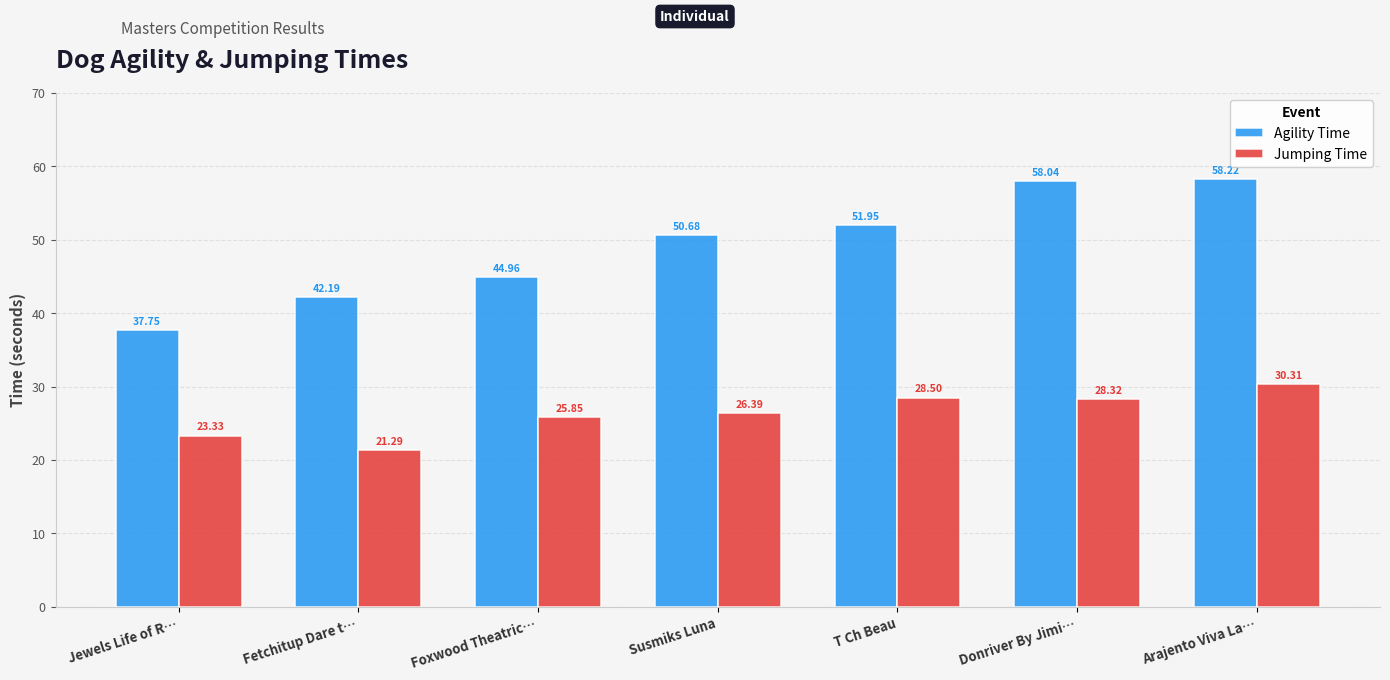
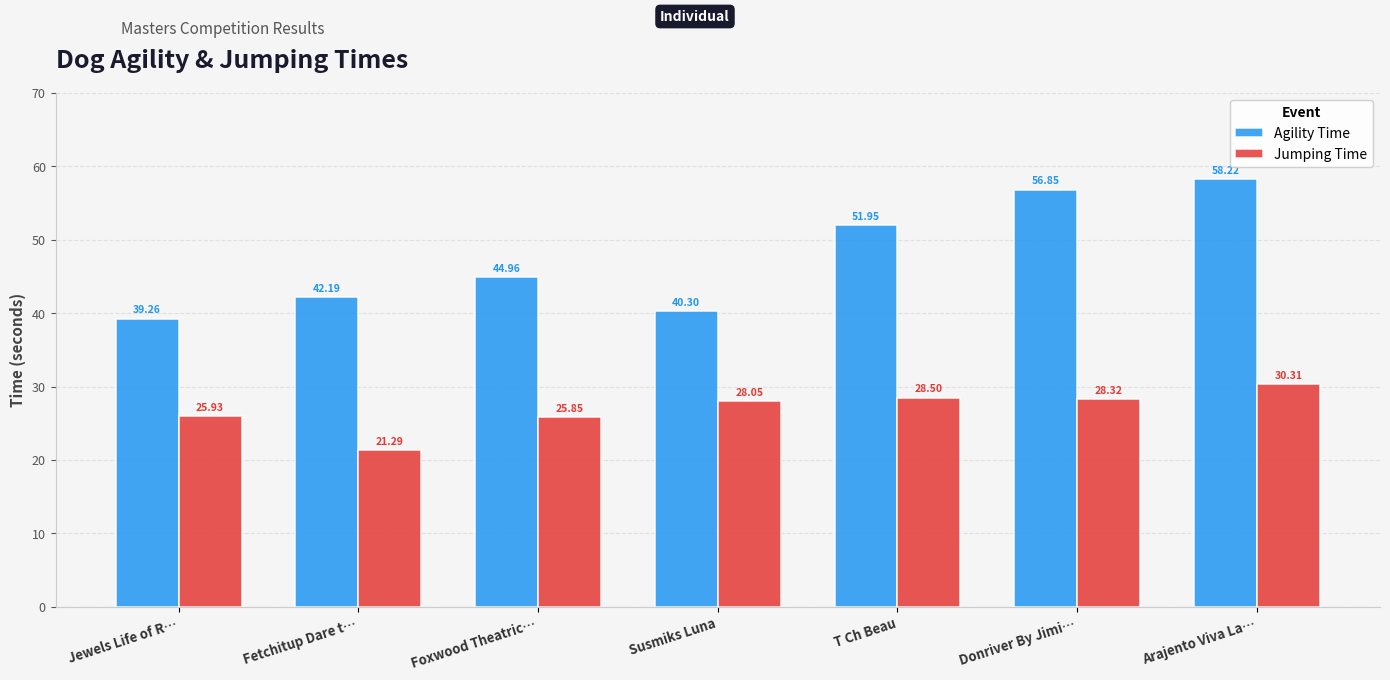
Agility Time, Jewels Life of R…: 37.75 -> 39.26
Jumping Time, Jewels Life of R…: 23.33 -> 25.93
Agility Time, Susmiks Luna: 50.68 -> 40.30
Jumping Time, Susmiks Luna: 26.39 -> 28.05
Agility Time, Donriver By Jimi…: 58.04 -> 56.85
